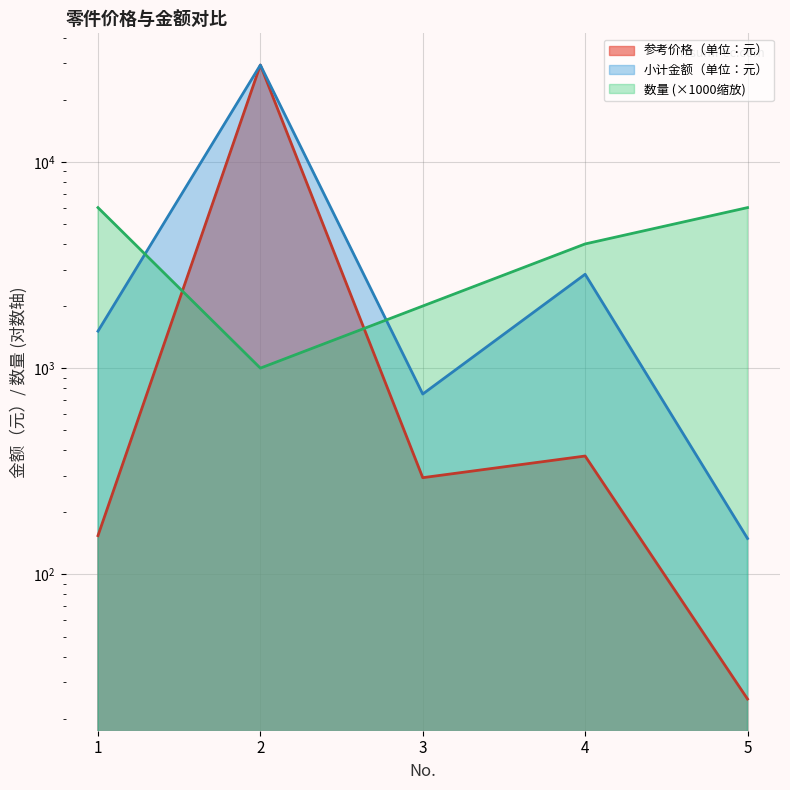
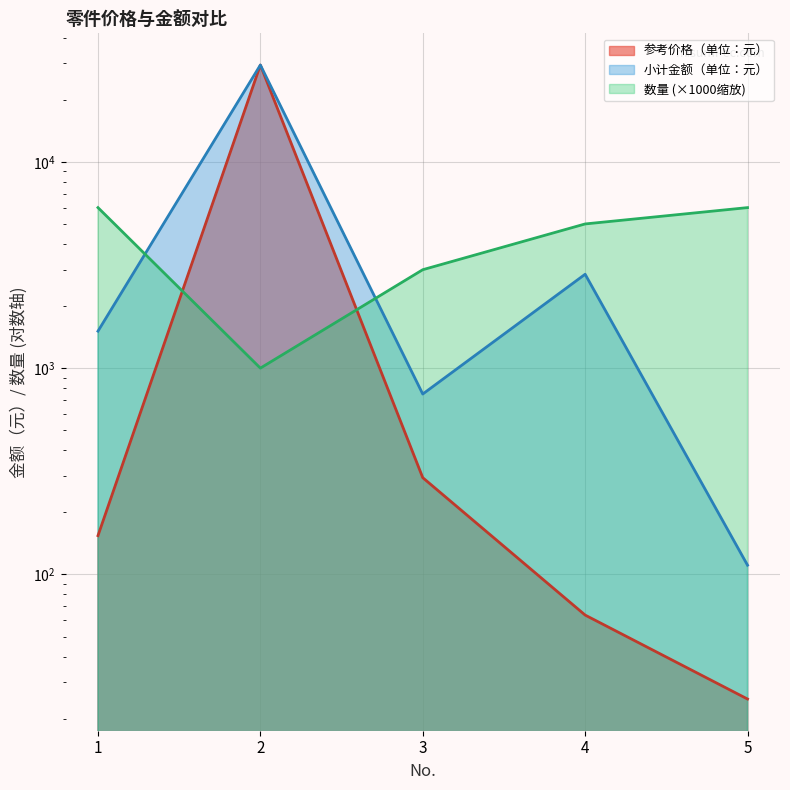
数量 (×1000缩放), 3: 2000 -> 3000
参考价格（单位：元）, 4: 370 -> 64
数量 (×1000缩放), 4: 4000 -> 5000
小计金额（单位：元）, 5: 150 -> 110
